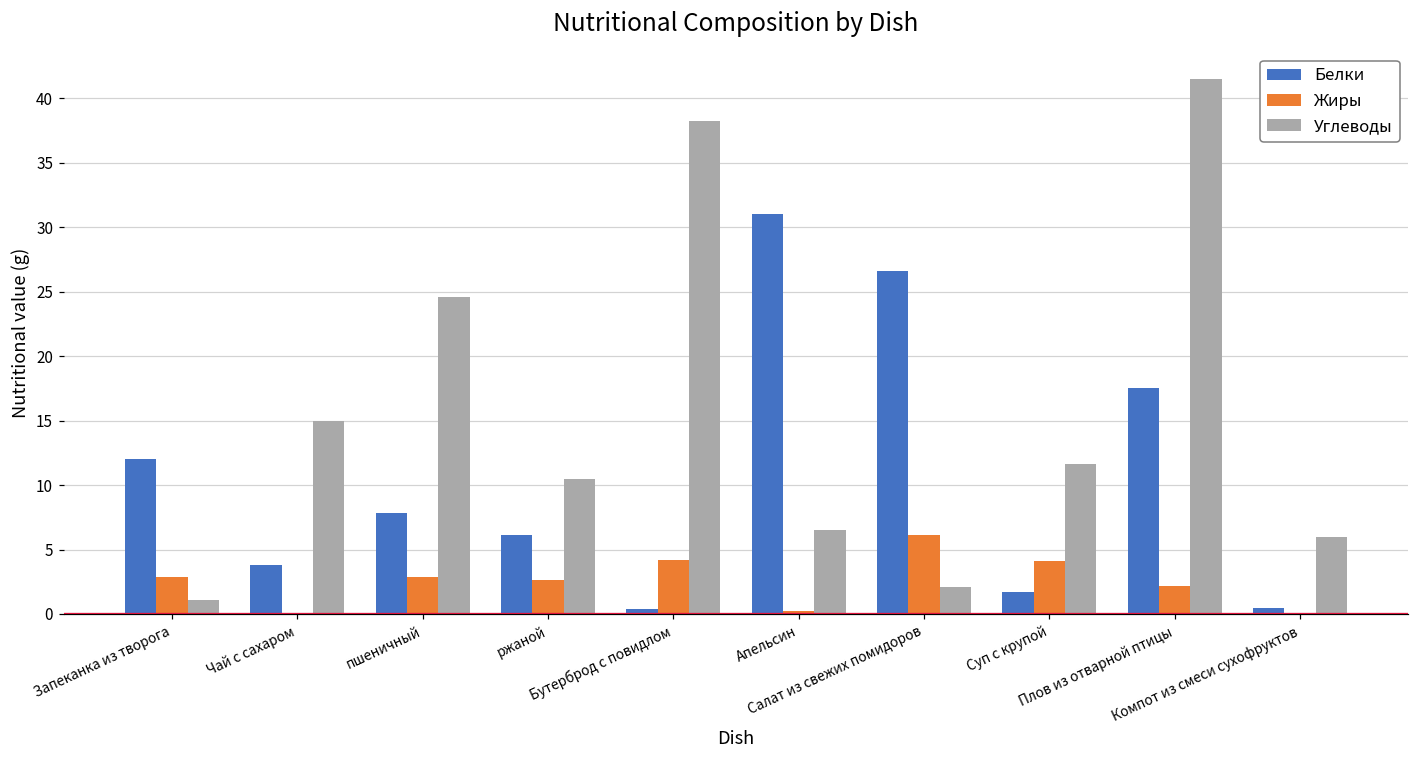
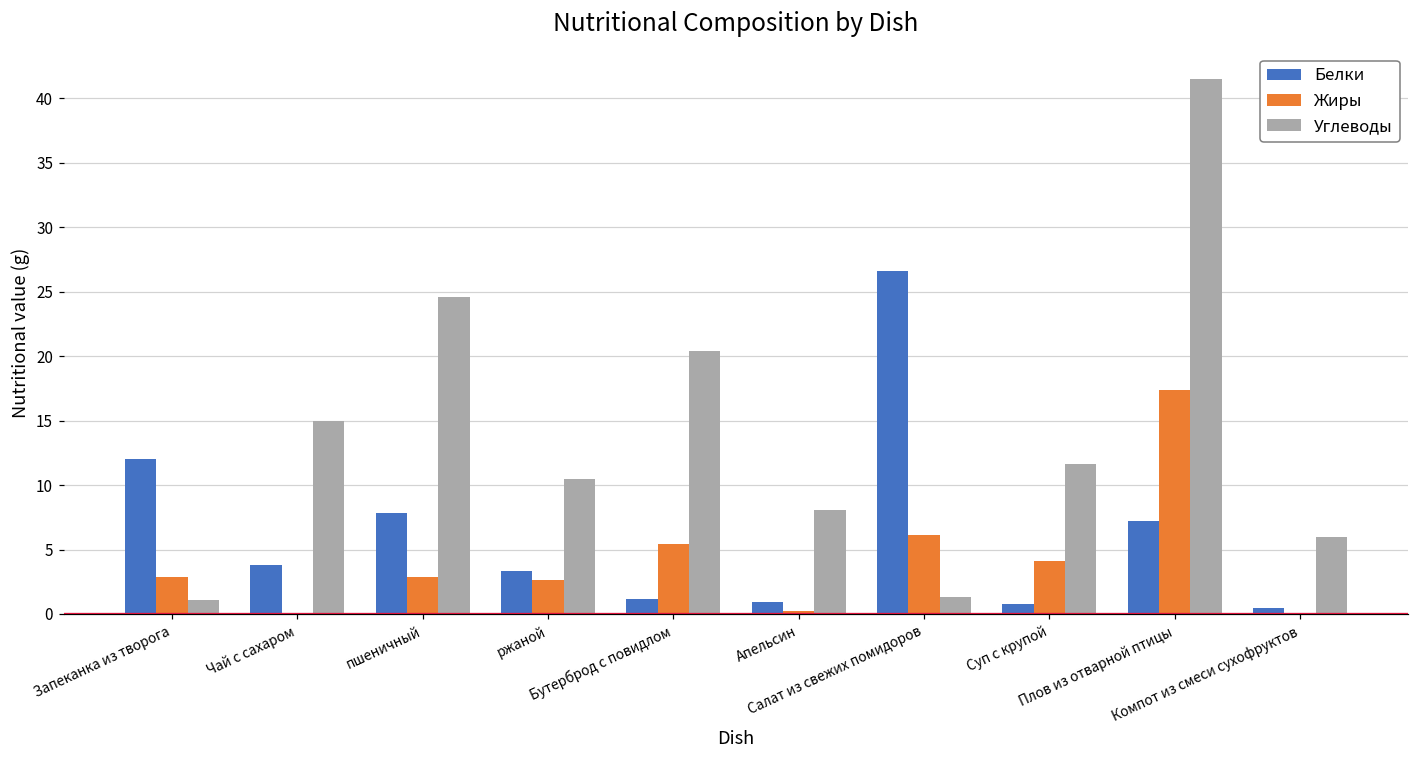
Белки, ржаной: 6.1 -> 3.3
Белки, Бутерброд с повидлом: 0.4 -> 1.2
Жиры, Бутерброд с повидлом: 4.2 -> 5.4
Углеводы, Бутерброд с повидлом: 38.2 -> 20.4
Белки, Апельсин: 31.0 -> 0.9
Углеводы, Апельсин: 6.5 -> 8.1
Углеводы, Салат из свежих помидоров: 2.1 -> 1.3
Белки, Суп с крупой: 1.7 -> 0.8
Белки, Плов из отварной птицы: 17.5 -> 7.2
Жиры, Плов из отварной птицы: 2.2 -> 17.4
